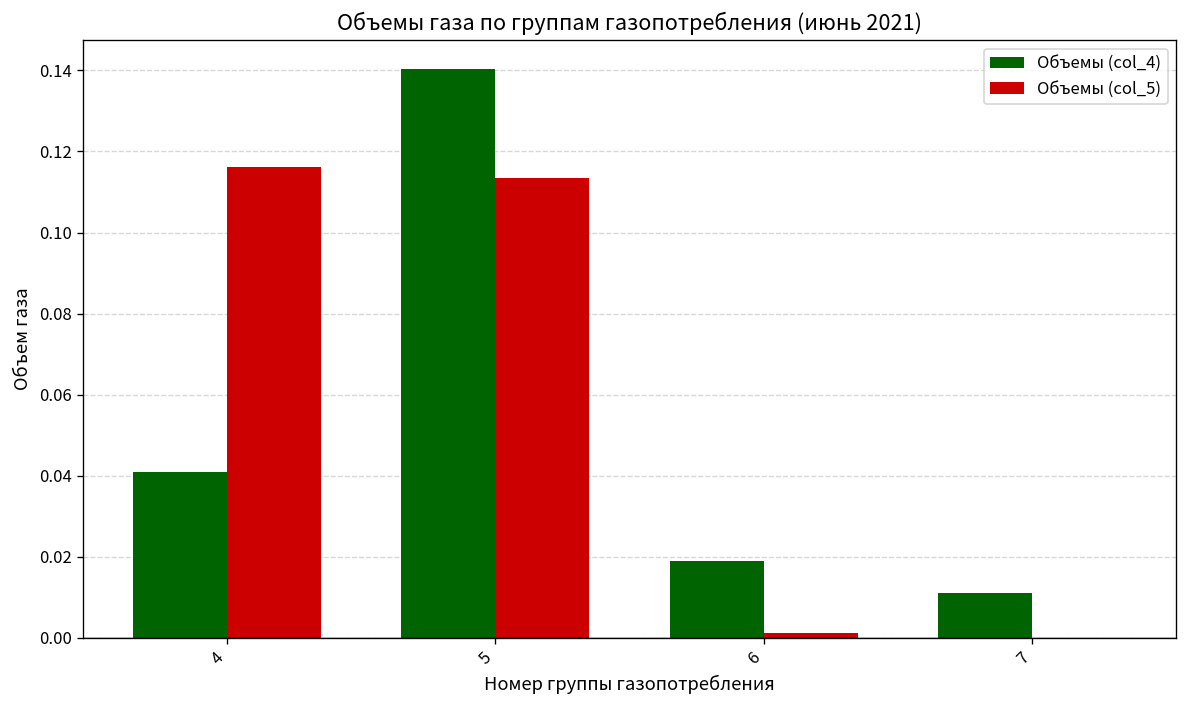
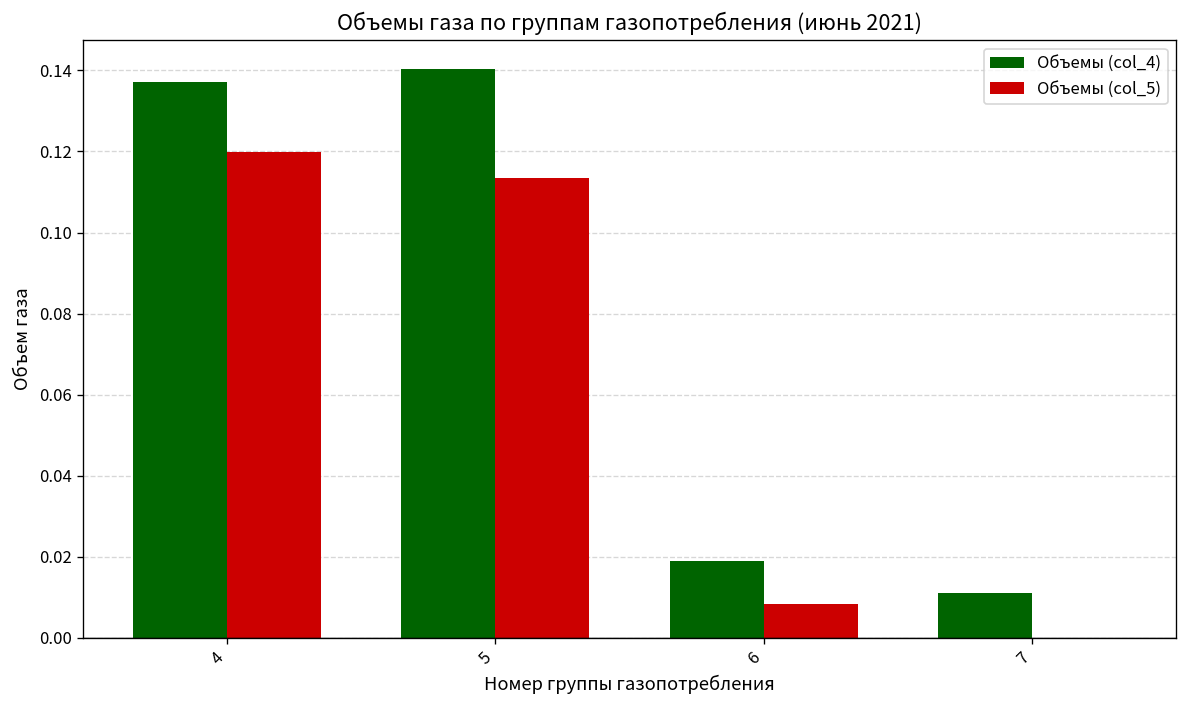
Объемы (col_4), 4: 0.041 -> 0.137
Объемы (col_5), 4: 0.116 -> 0.120
Объемы (col_5), 6: 0.001 -> 0.008
